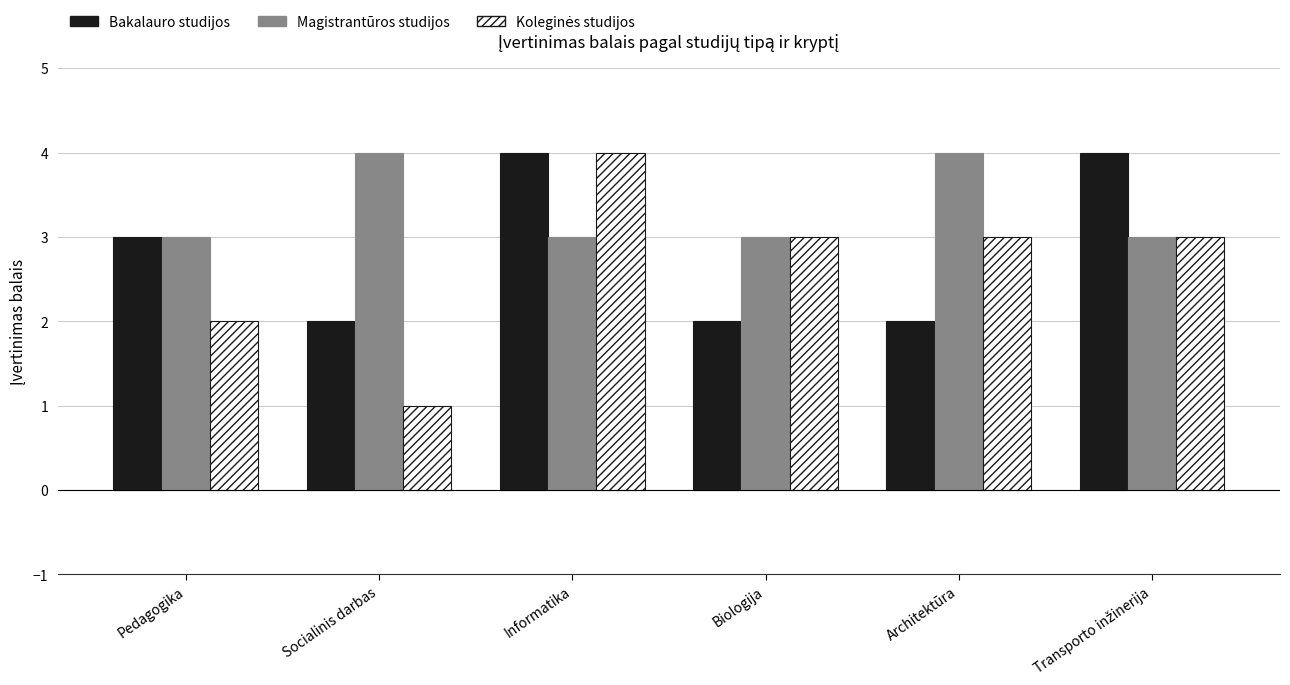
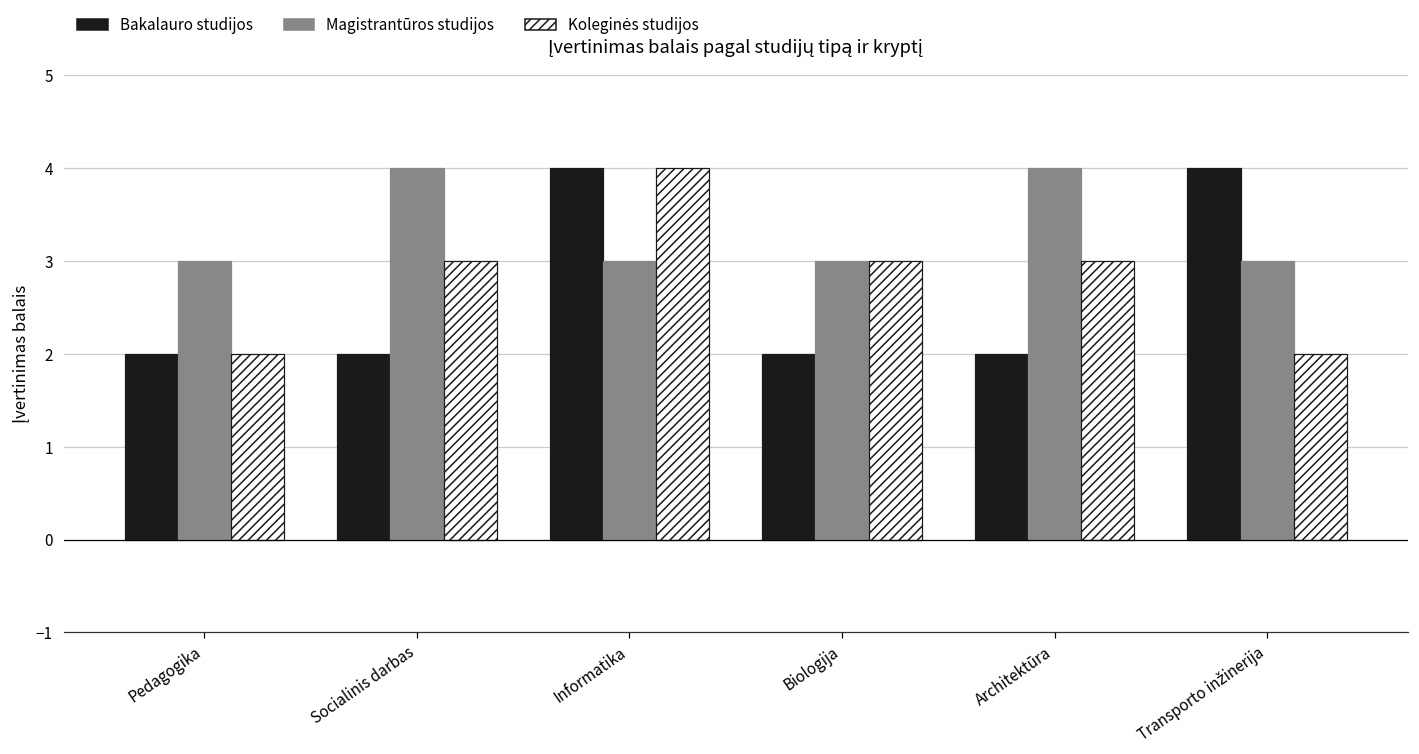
Bakalauro studijos, Pedagogika: 3 -> 2
Koleginės studijos, Socialinis darbas: 1 -> 3
Koleginės studijos, Transporto inžinerija: 3 -> 2
